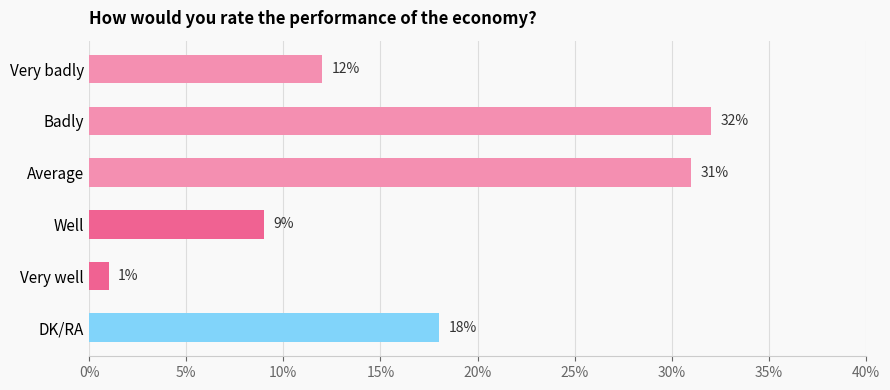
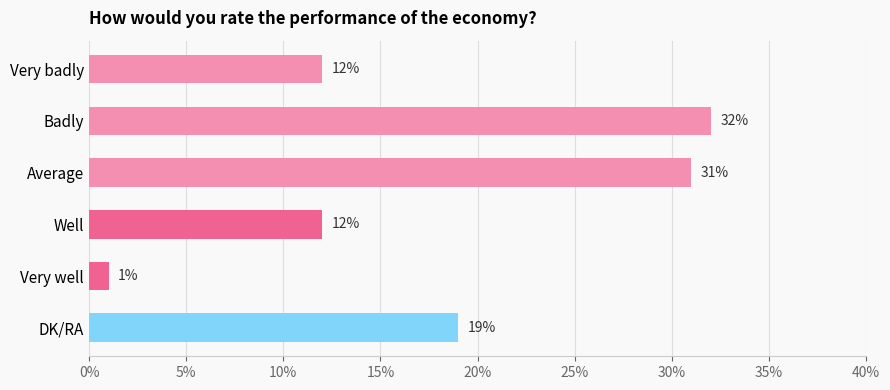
Well: 9% -> 12%
DK/RA: 18% -> 19%
